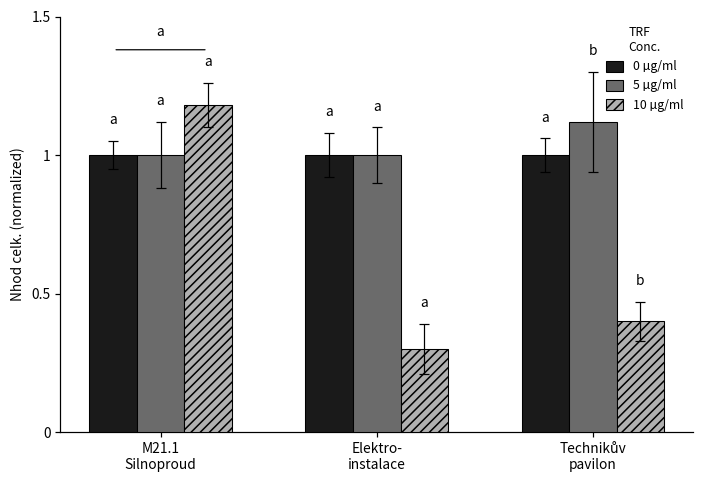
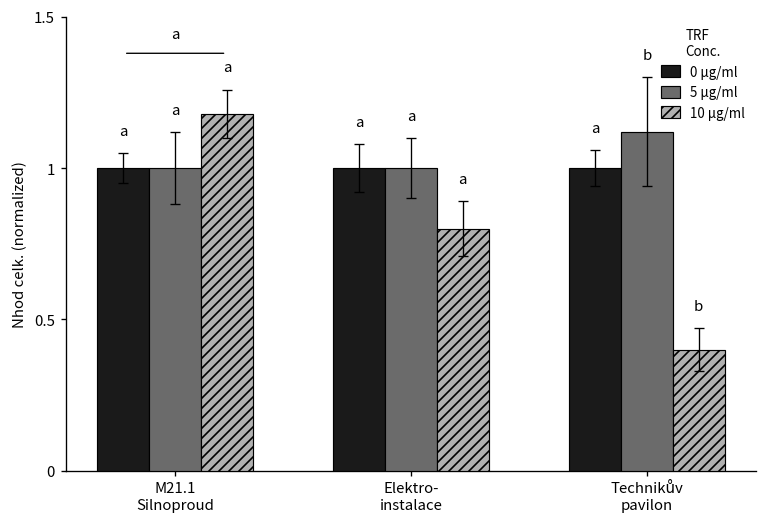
10 µg/ml, Elektro- instalace: 0.3 -> 0.8
